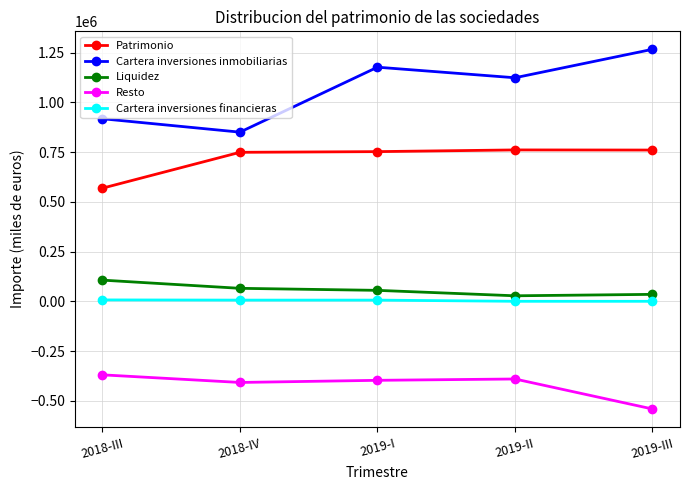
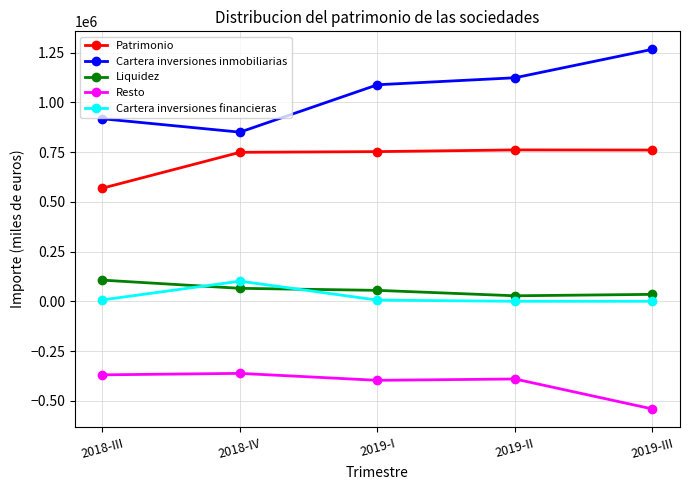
Resto, 2018-IV: -410000 -> -360000
Cartera inversiones financieras, 2018-IV: 10000 -> 100000
Cartera inversiones inmobiliarias, 2019-I: 1180000 -> 1090000
